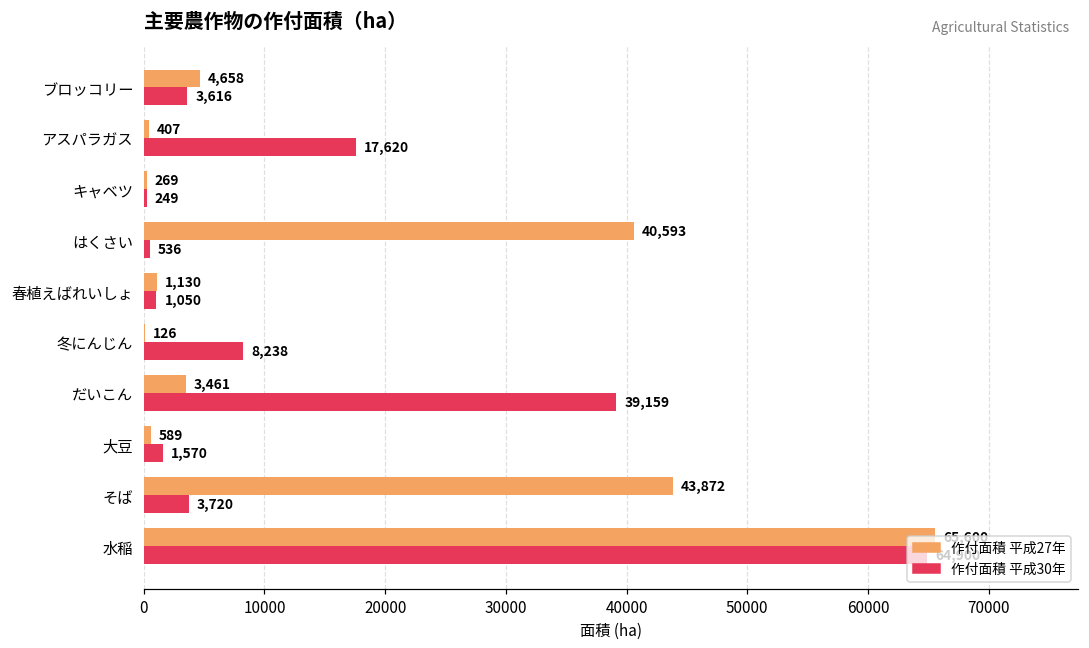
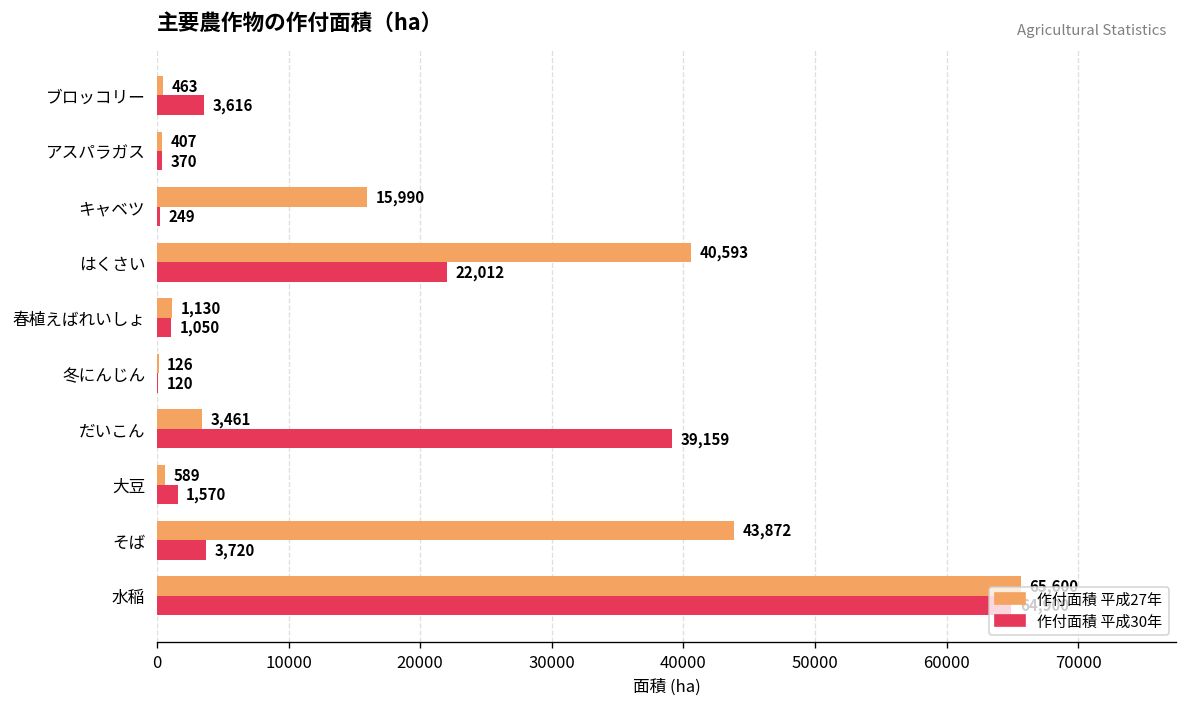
作付面積 平成27年, ブロッコリー: 4,658 -> 463
作付面積 平成30年, アスパラガス: 17,620 -> 370
作付面積 平成27年, キャベツ: 269 -> 15,990
作付面積 平成30年, はくさい: 536 -> 22,012
作付面積 平成30年, 冬にんじん: 8,238 -> 120
